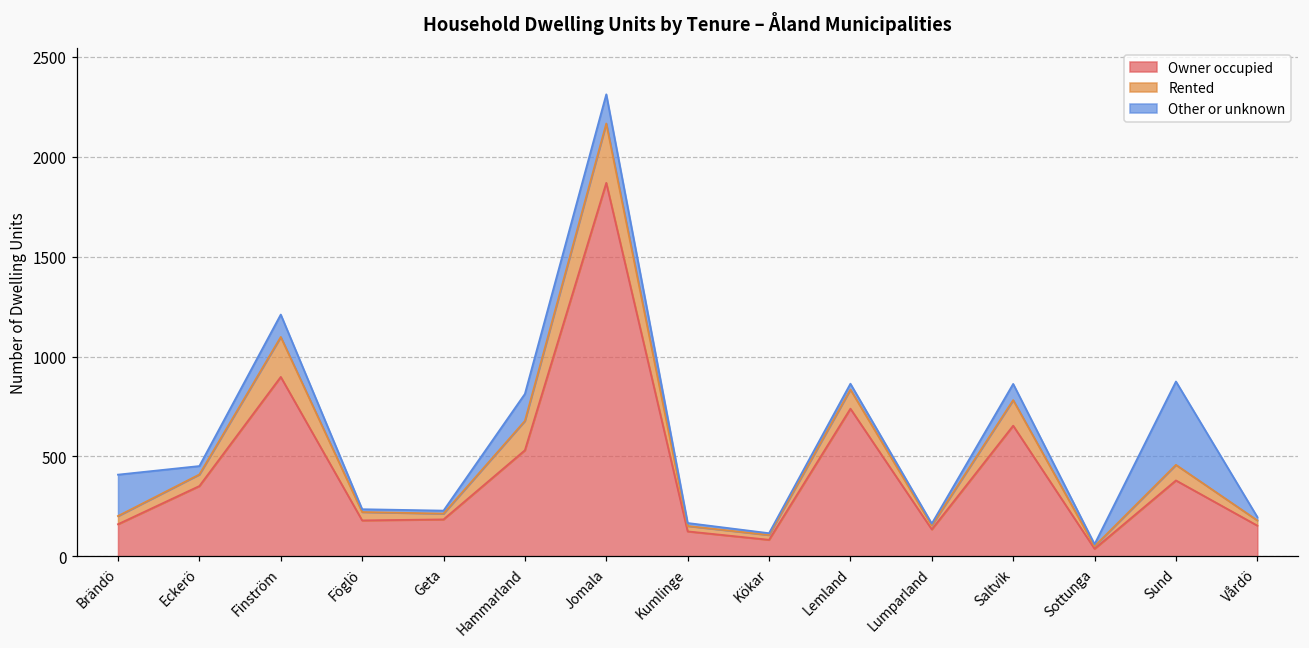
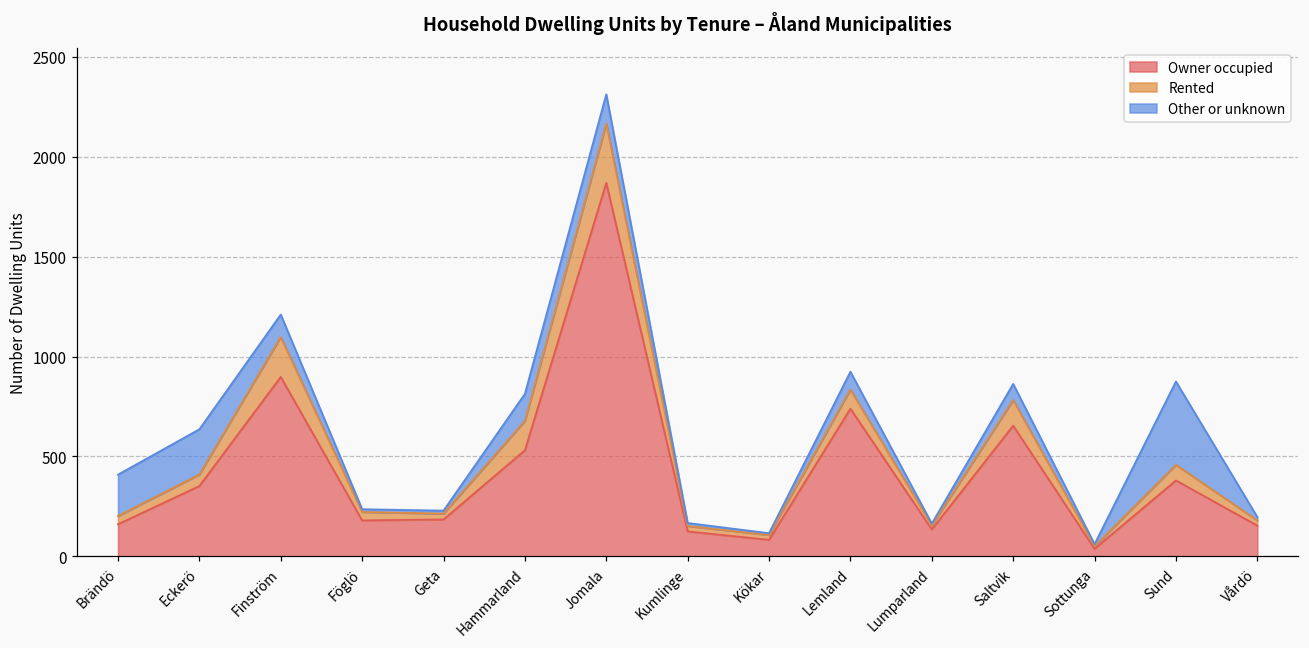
Other or unknown, Eckerö: 40 -> 230
Other or unknown, Lemland: 30 -> 90
